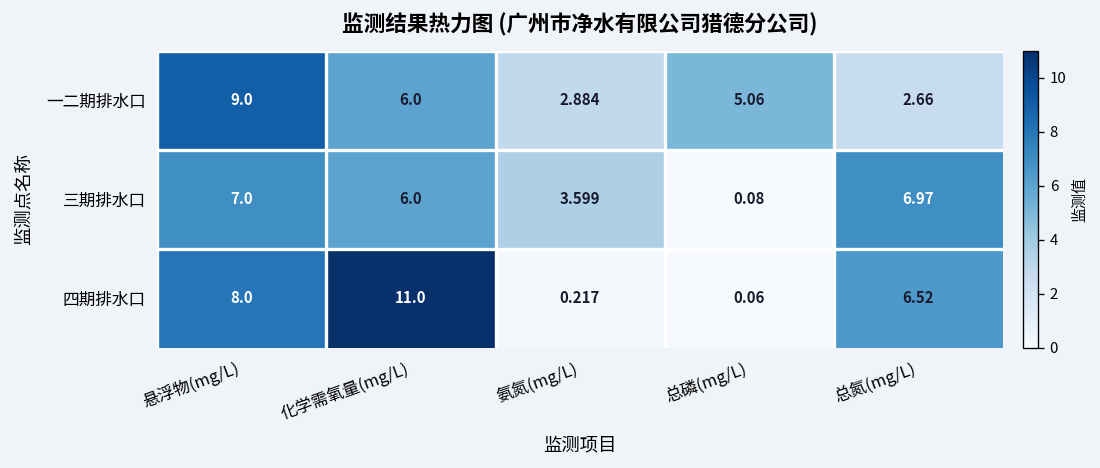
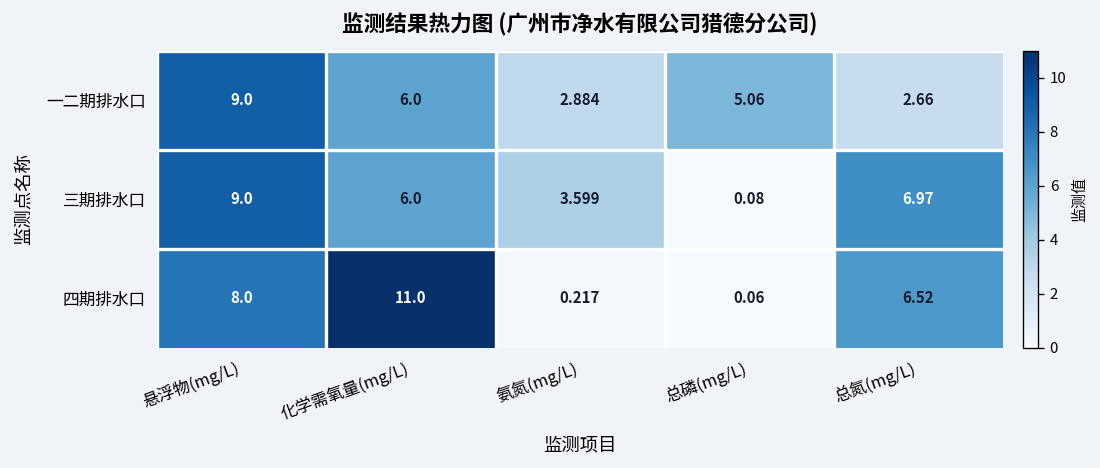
三期排水口, 悬浮物(mg/L): 7.0 -> 9.0
